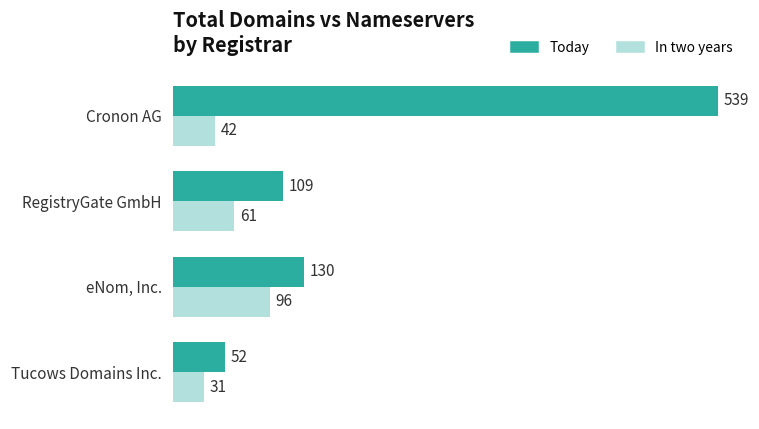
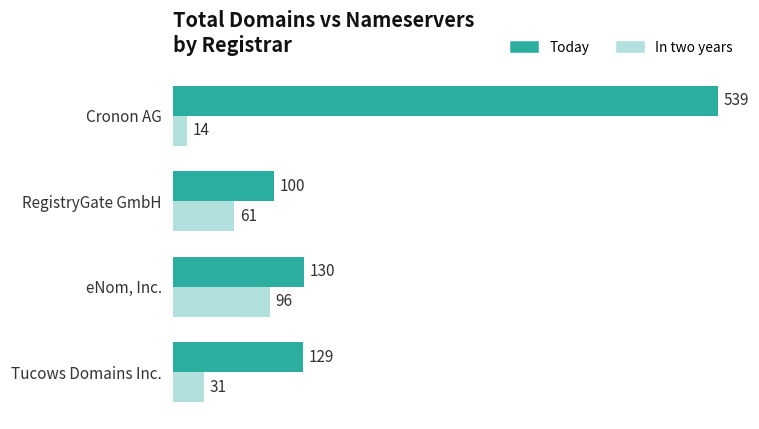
In two years, Cronon AG: 42 -> 14
Today, RegistryGate GmbH: 109 -> 100
Today, Tucows Domains Inc.: 52 -> 129
